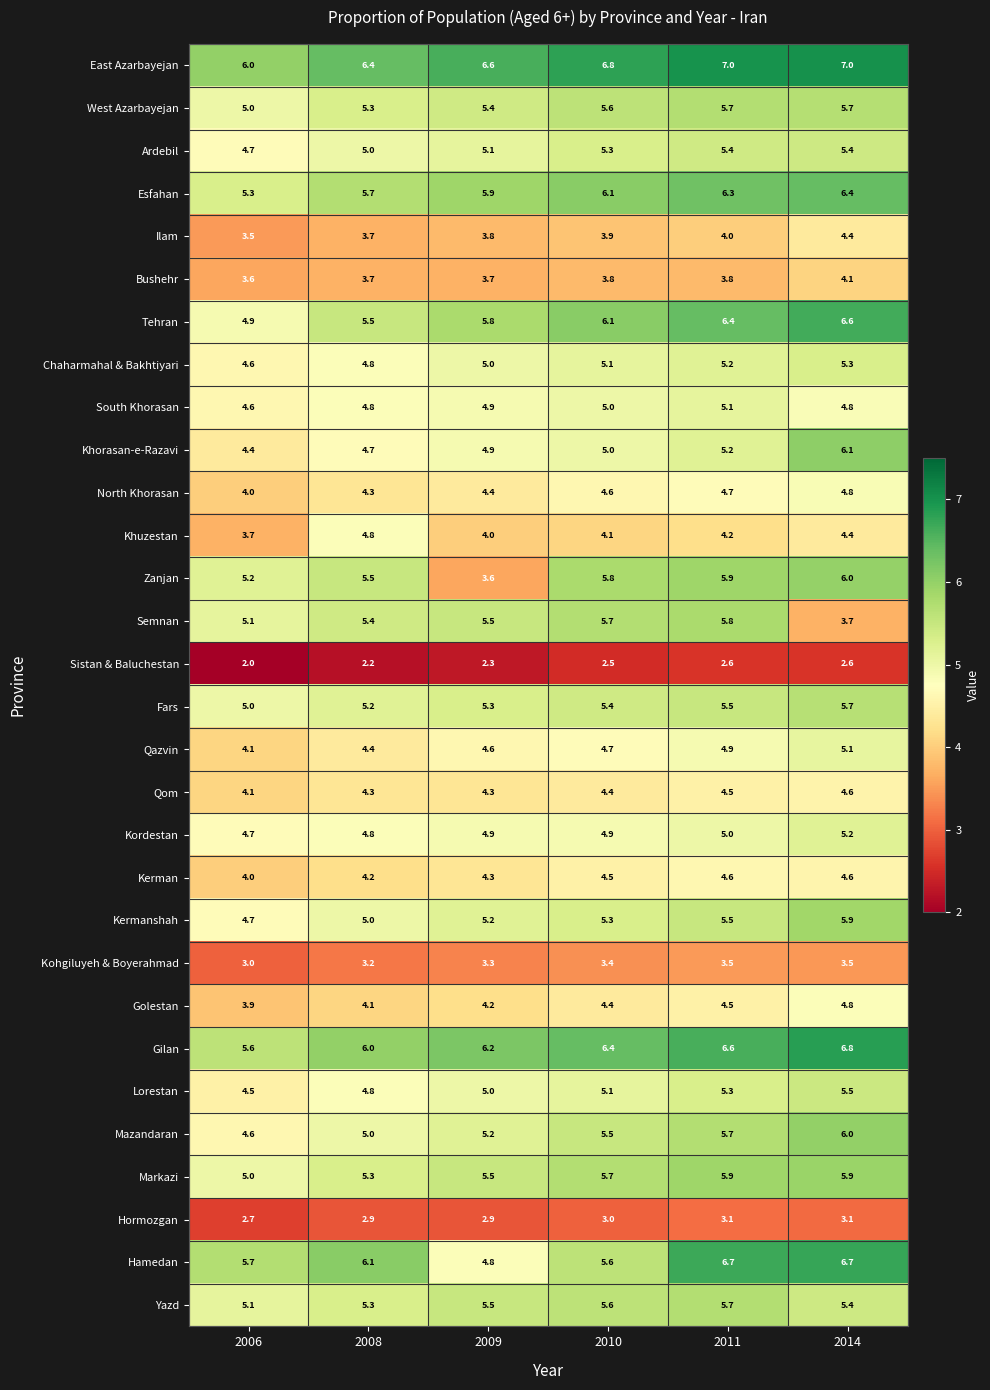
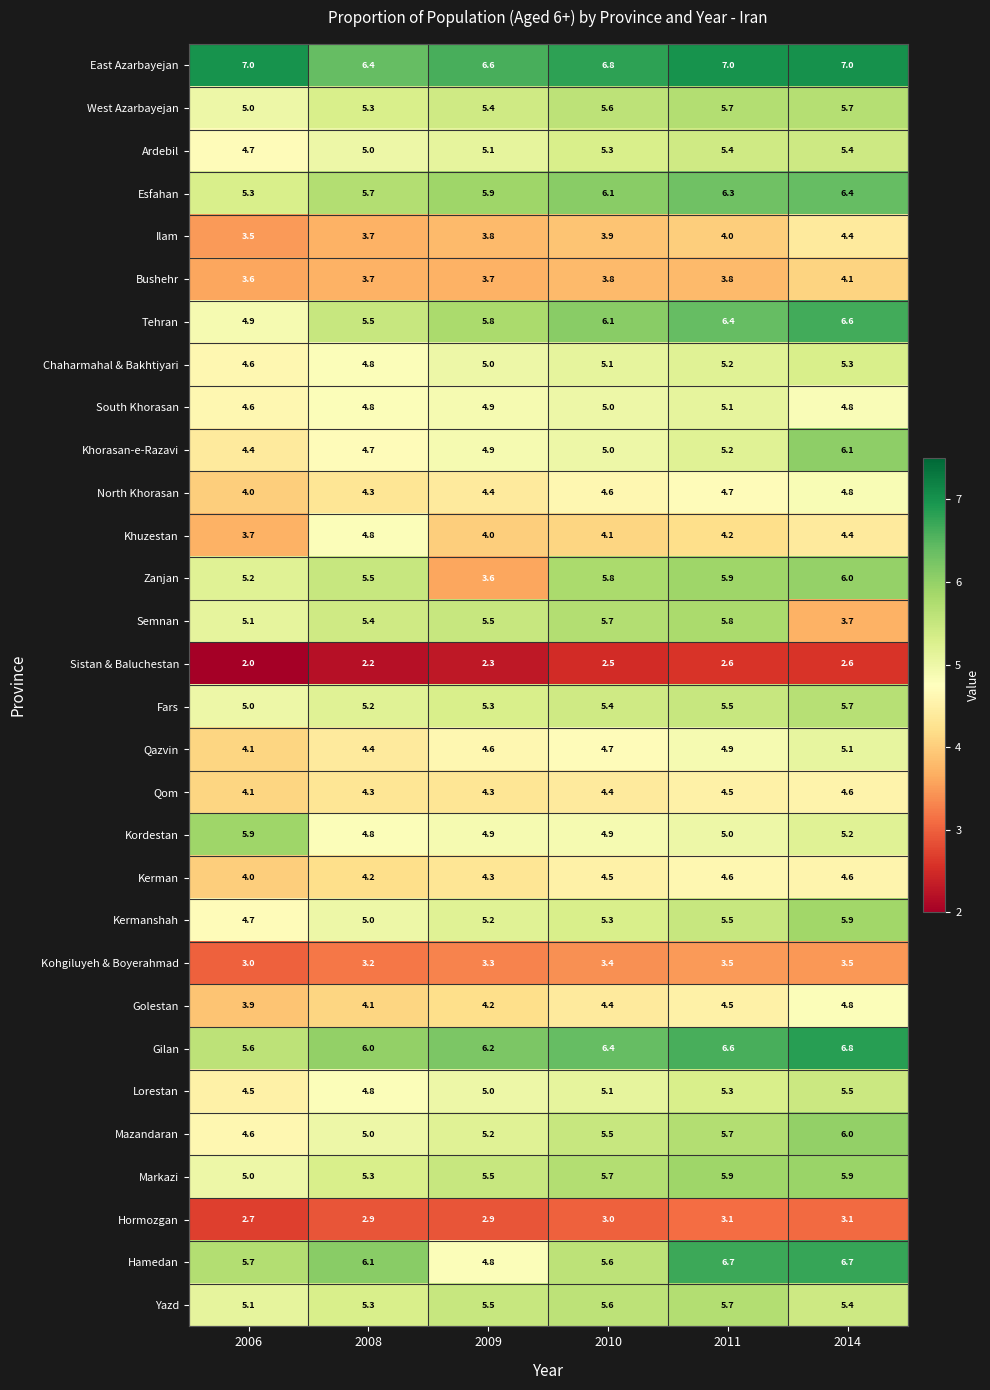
East Azarbayejan, 2006: 6.0 -> 7.0
Kordestan, 2006: 4.7 -> 5.9
